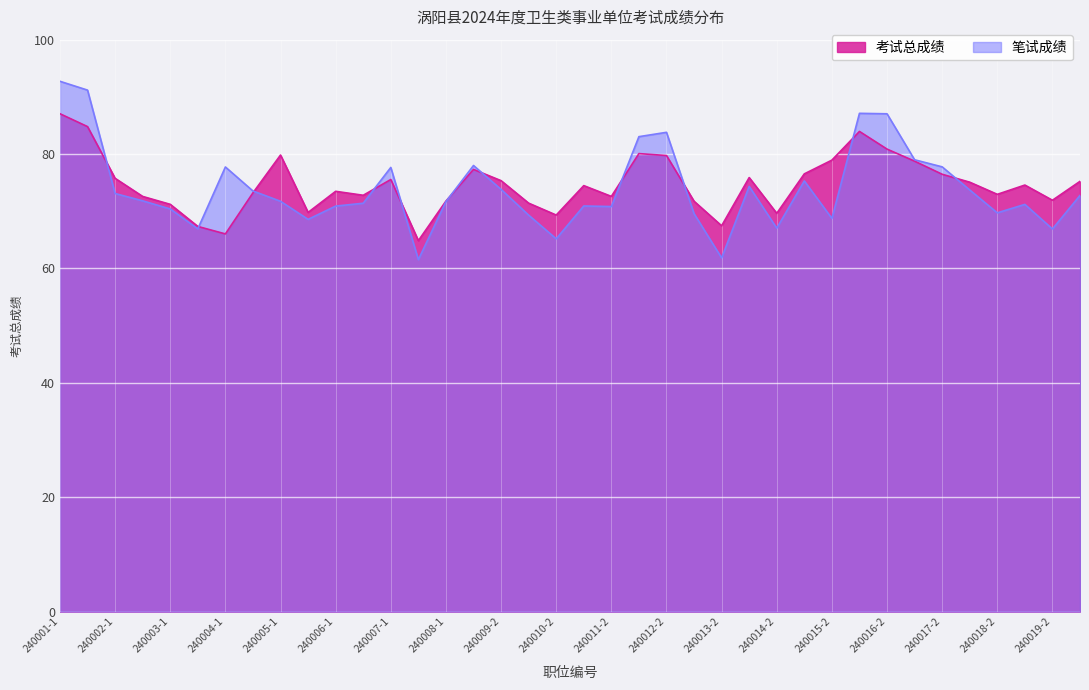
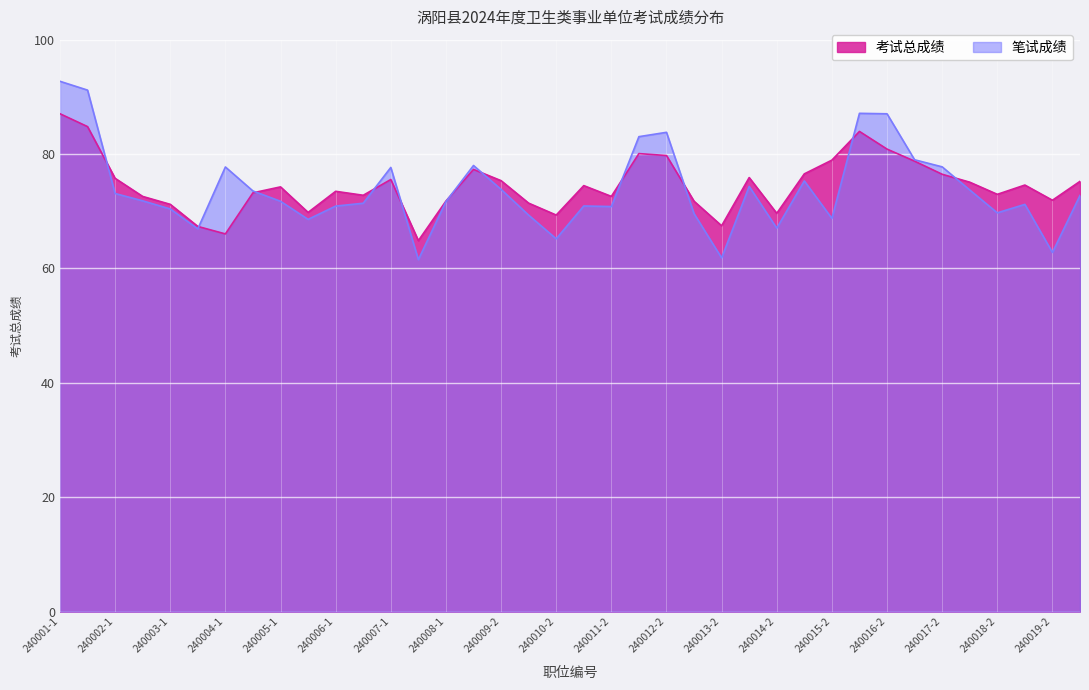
考试总成绩, 240005-1: 80 -> 74
笔试成绩, 240019-2: 67 -> 63
